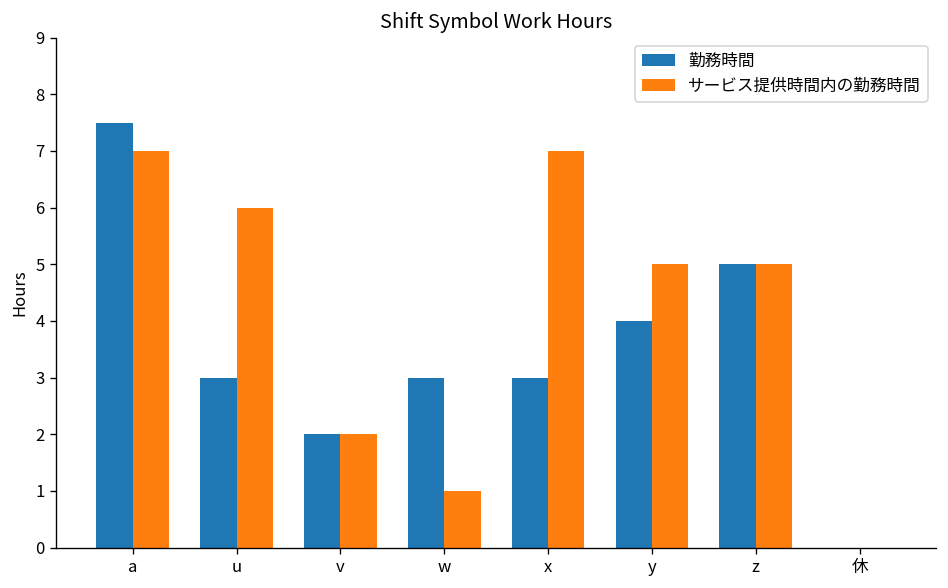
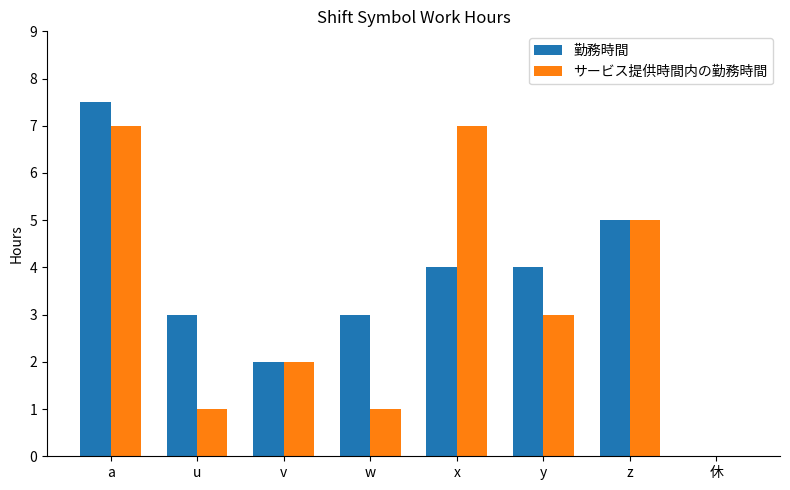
サービス提供時間内の勤務時間, u: 6 -> 1
勤務時間, x: 3 -> 4
サービス提供時間内の勤務時間, y: 5 -> 3
